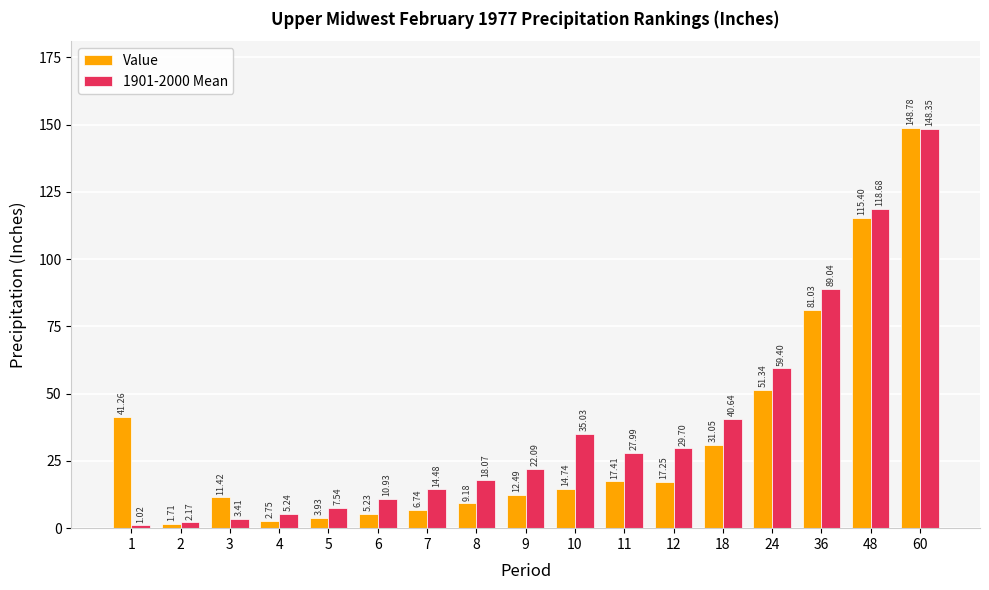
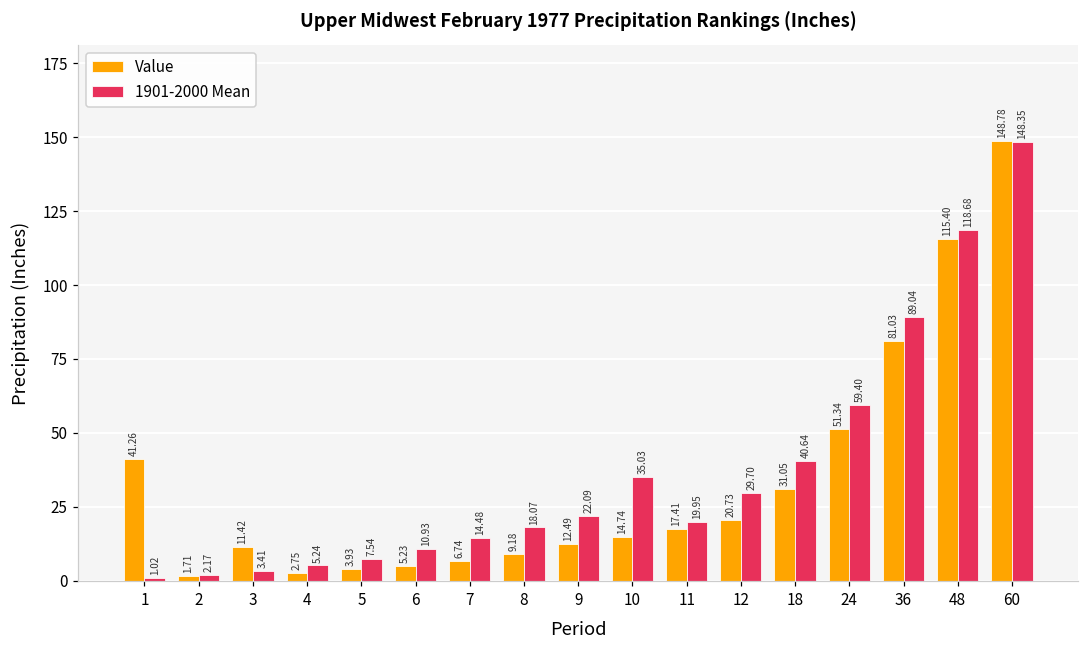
1901-2000 Mean, 11: 27.99 -> 19.95
Value, 12: 17.25 -> 20.73
